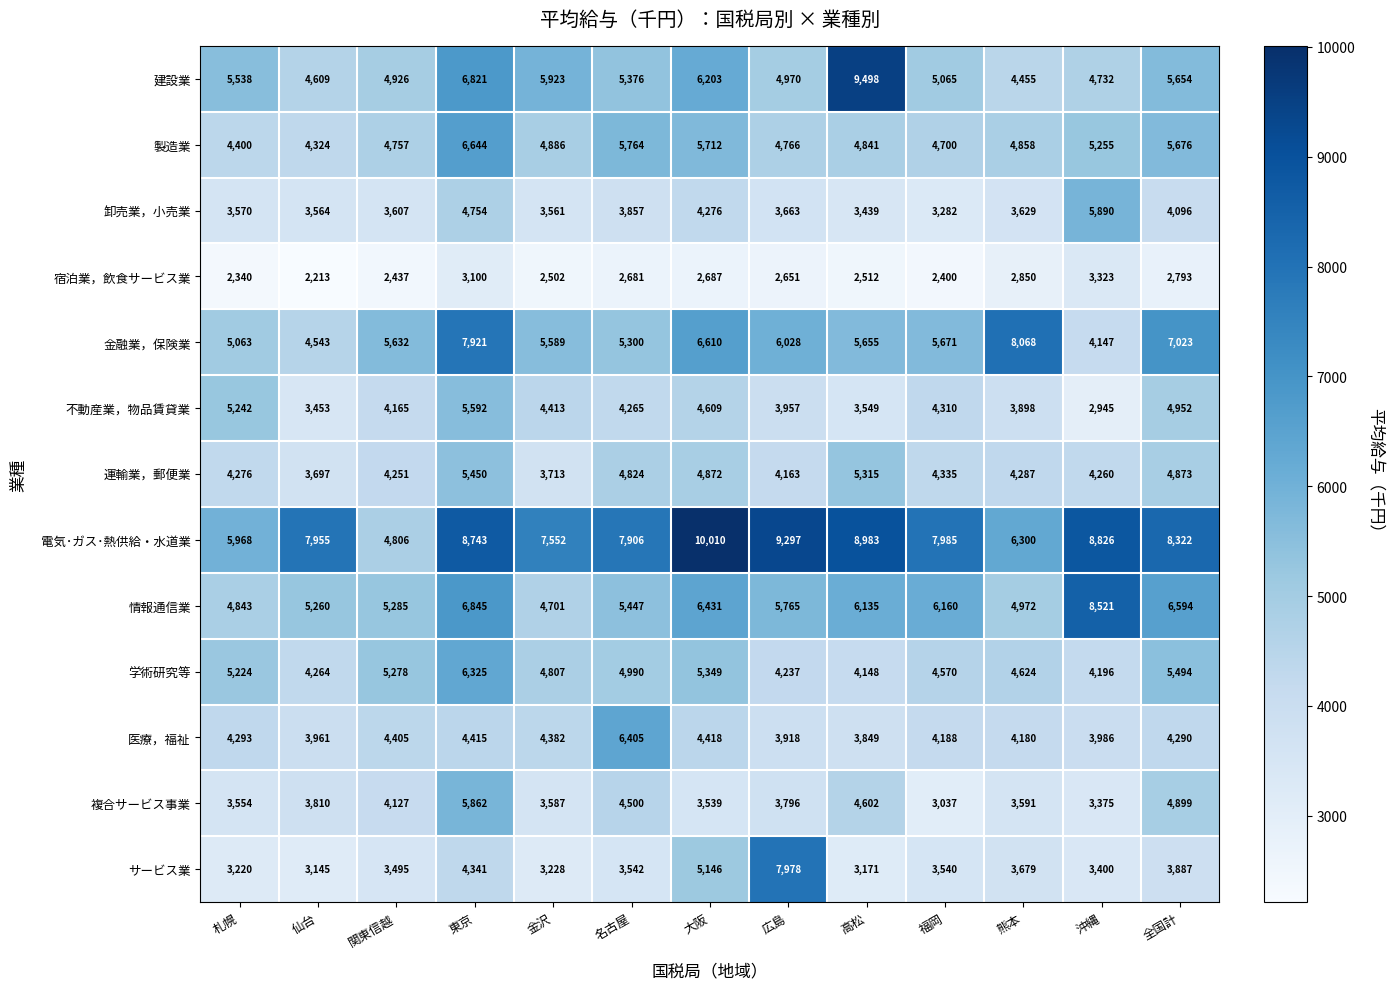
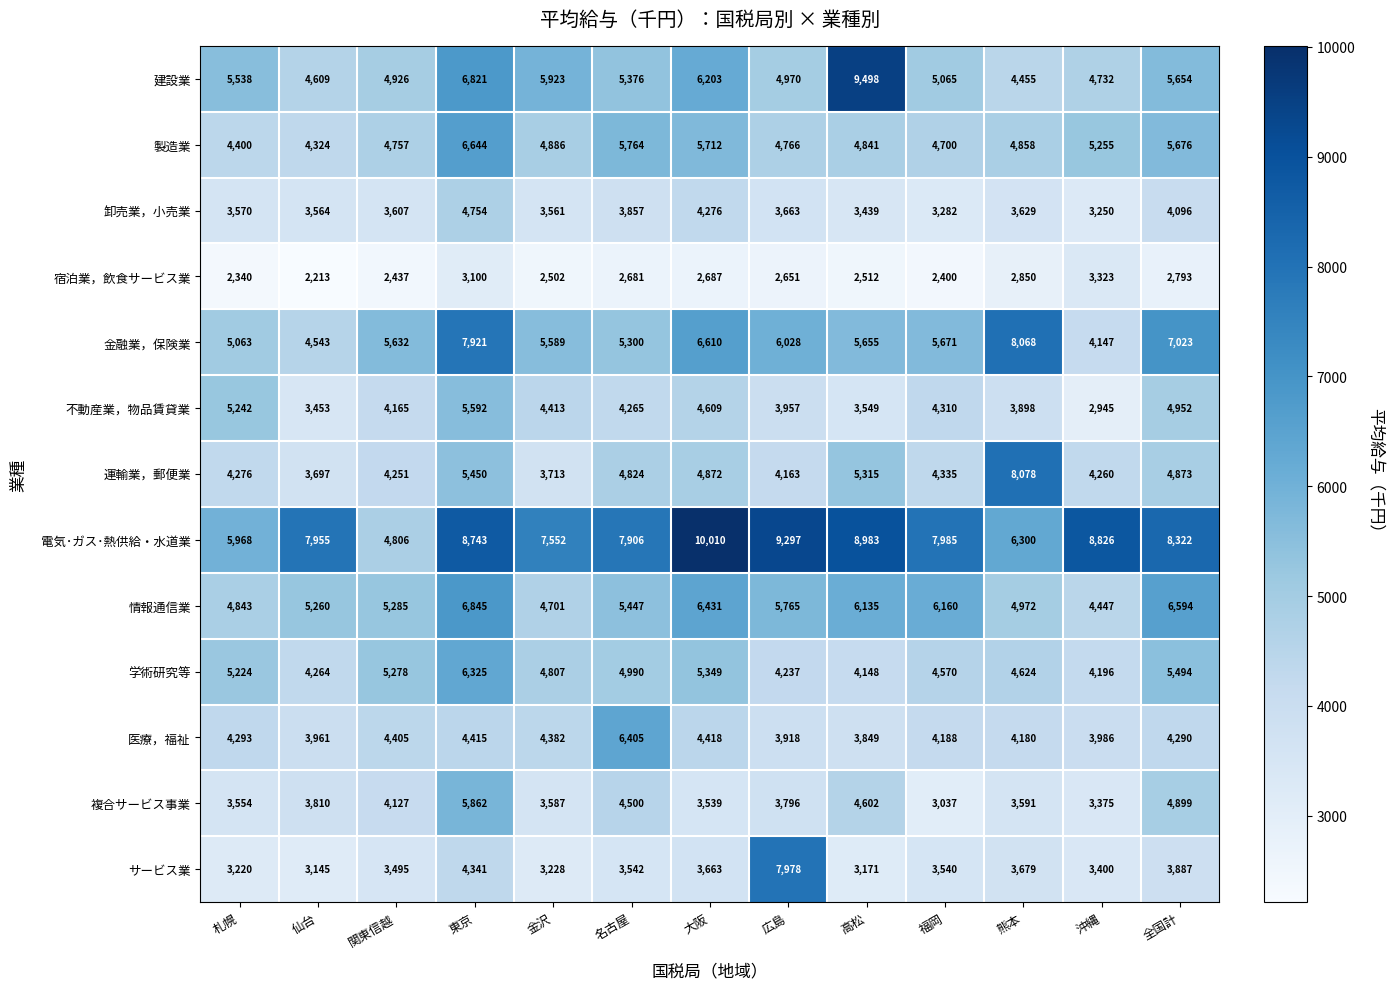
卸売業，小売業, 沖縄: 5,890 -> 3,250
運輸業，郵便業, 熊本: 4,287 -> 8,078
情報通信業, 沖縄: 8,521 -> 4,447
サービス業, 大阪: 5,146 -> 3,663
